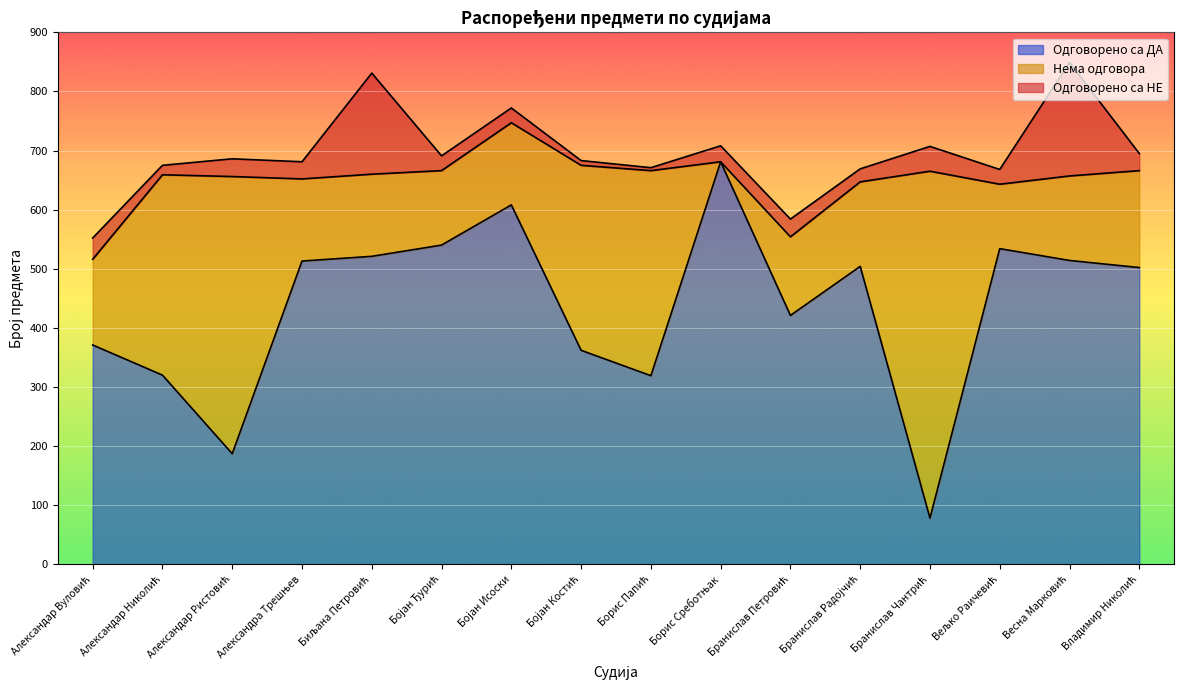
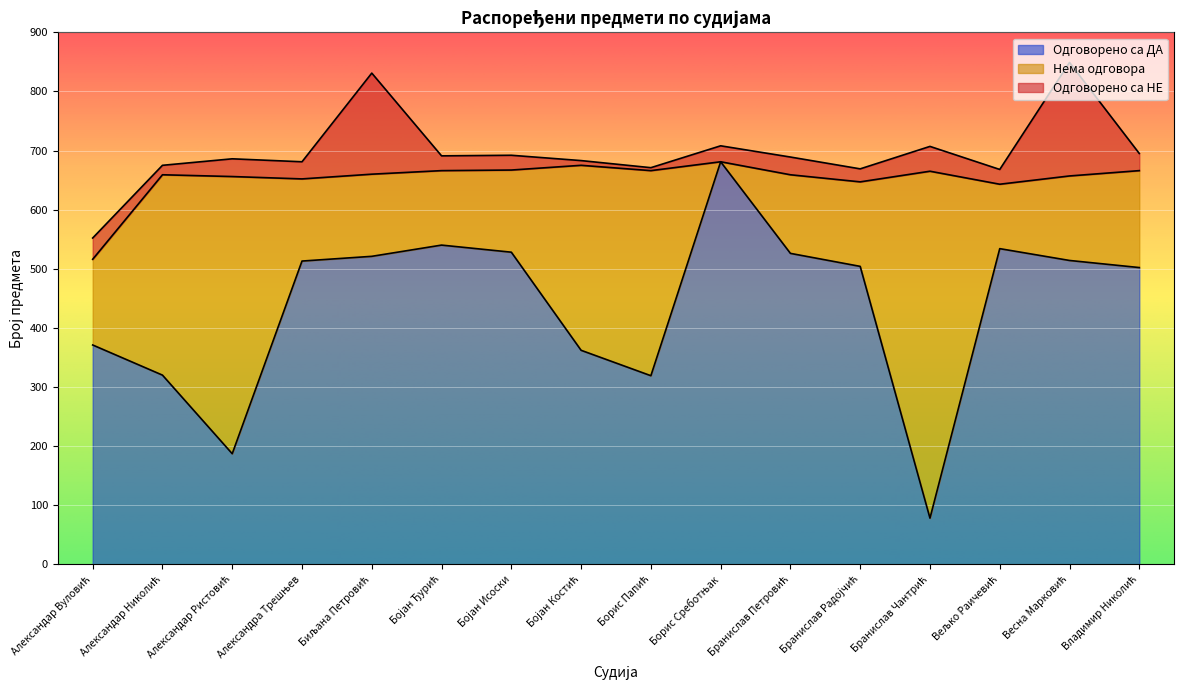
Одговорено са ДА, Бојан Исоски: 610 -> 530
Одговорено са ДА, Бранислав Петровић: 420 -> 530
